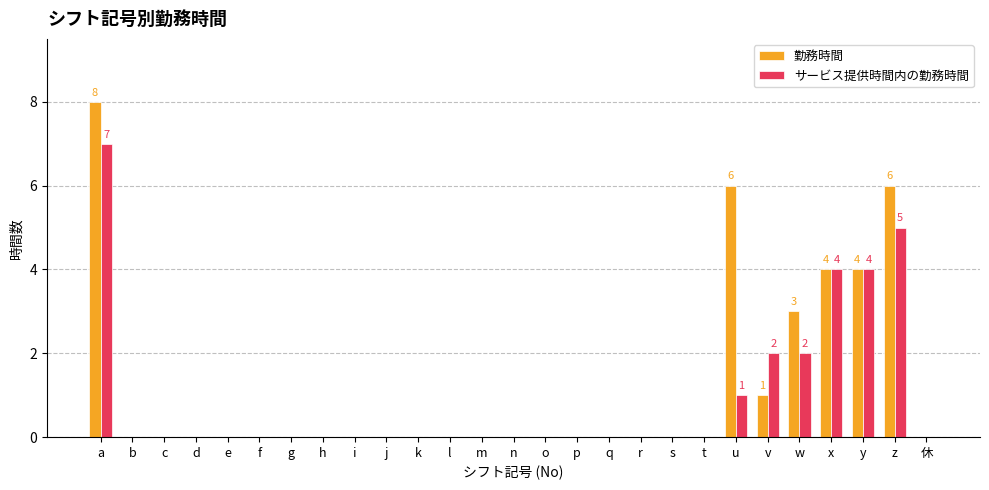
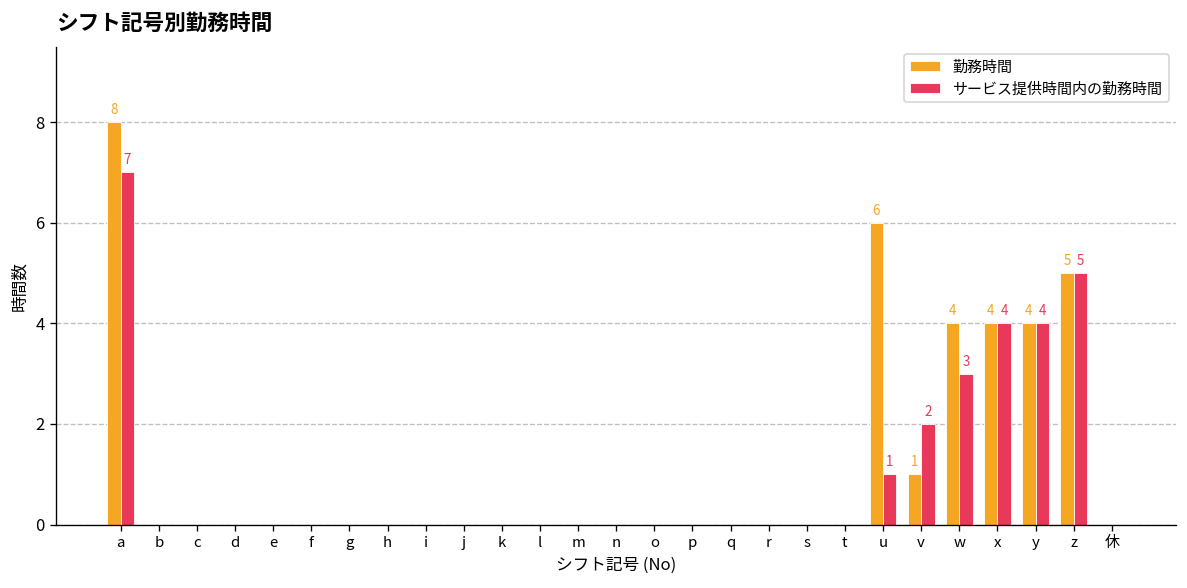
勤務時間, w: 3 -> 4
サービス提供時間内の勤務時間, w: 2 -> 3
勤務時間, z: 6 -> 5
